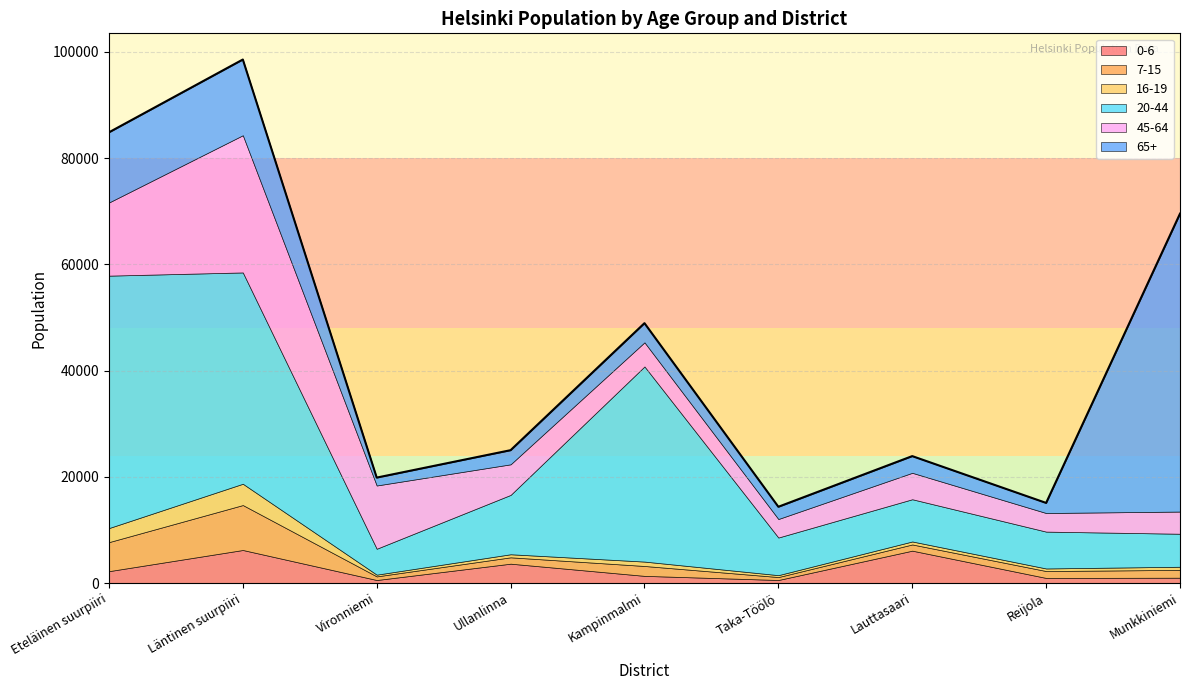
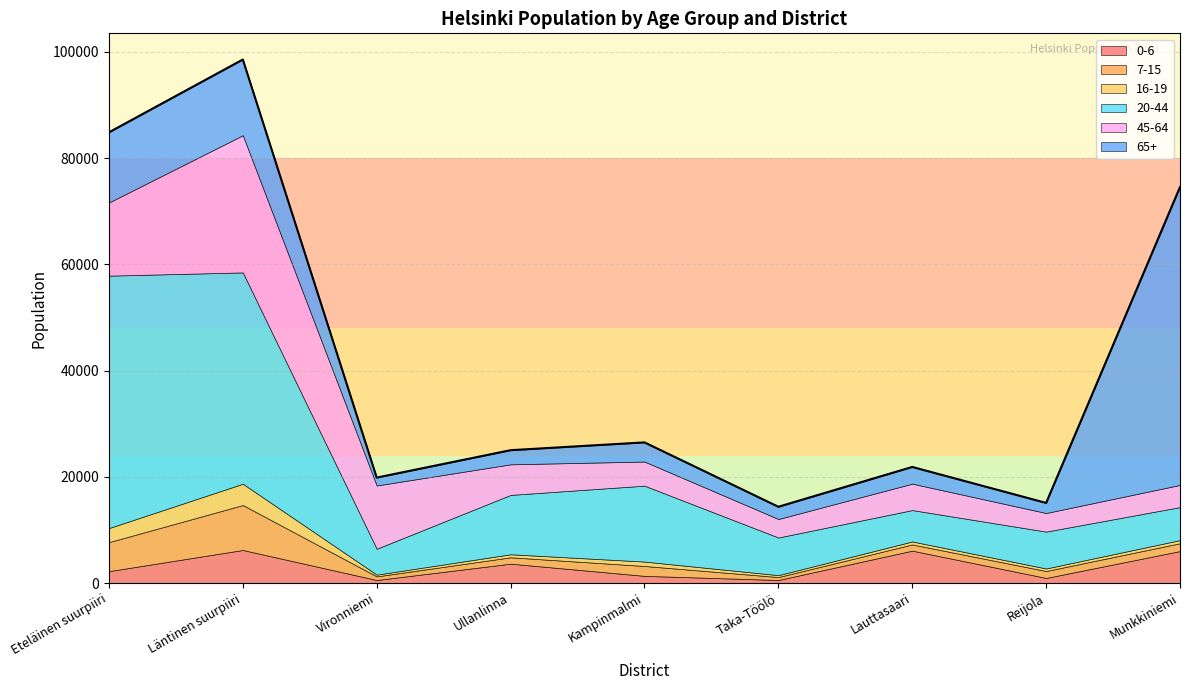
20-44, Kampinmalmi: 37000 -> 14000
20-44, Lauttasaari: 8000 -> 6000
0-6, Munkkiniemi: 1000 -> 6000
